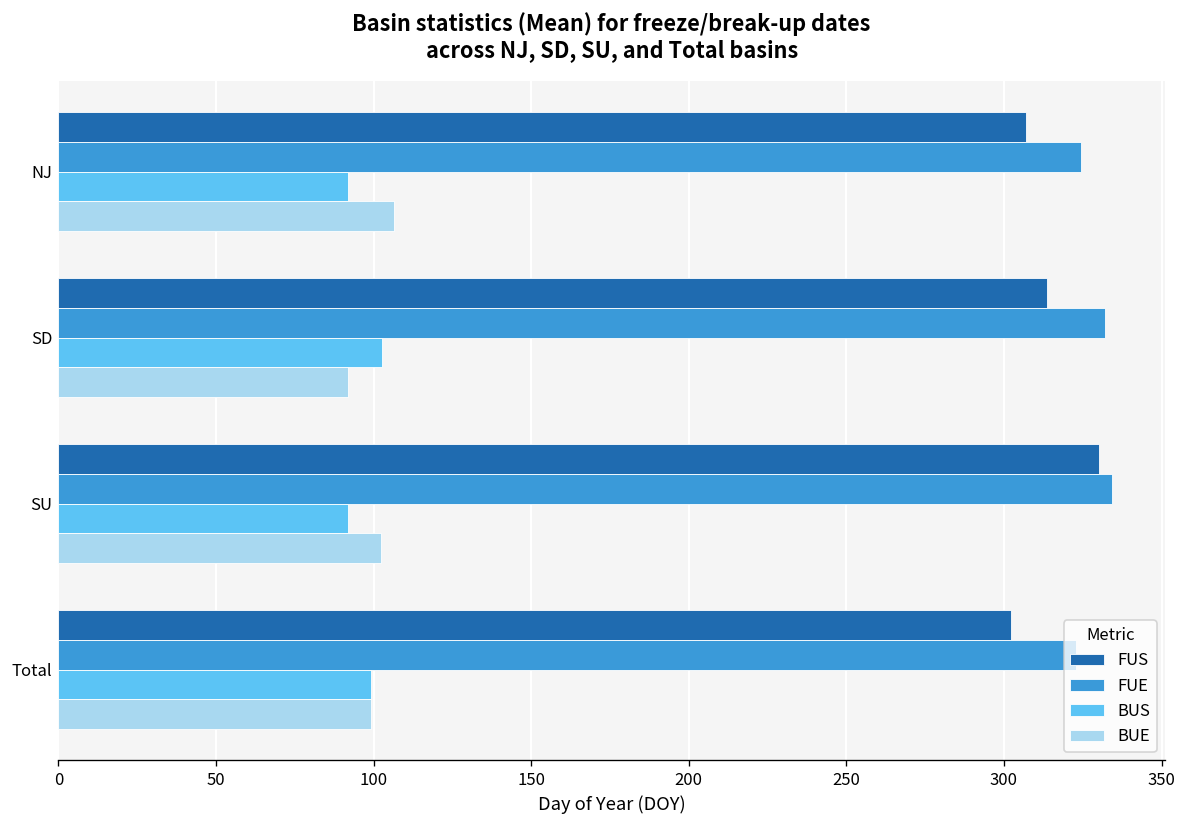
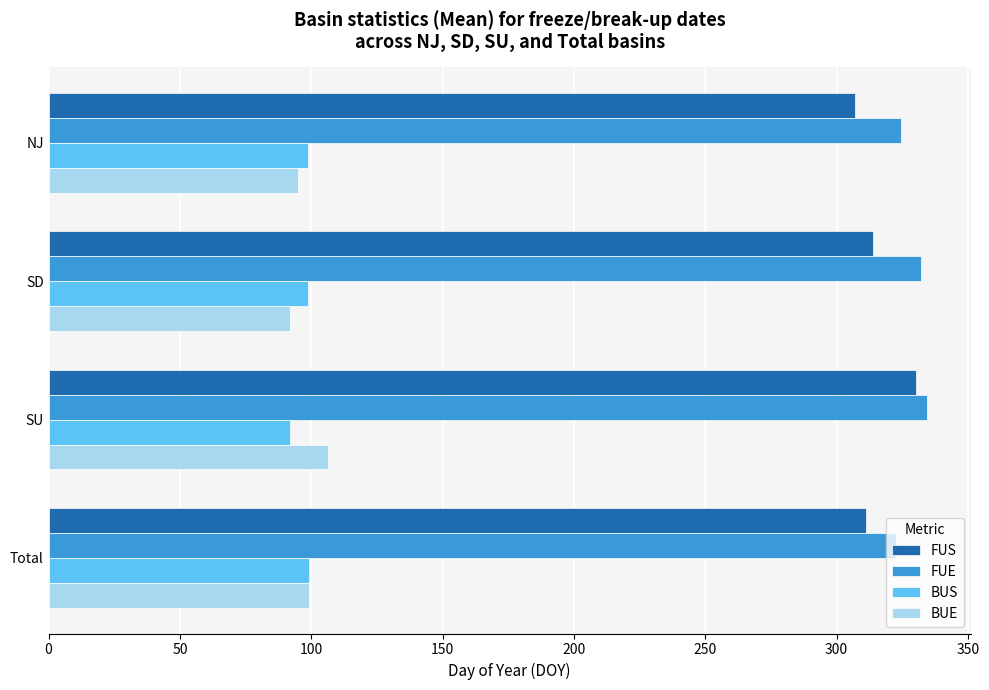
BUS, NJ: 92 -> 99
BUE, NJ: 107 -> 95
BUS, SD: 103 -> 99
BUE, SU: 102 -> 106
FUS, Total: 302 -> 311
